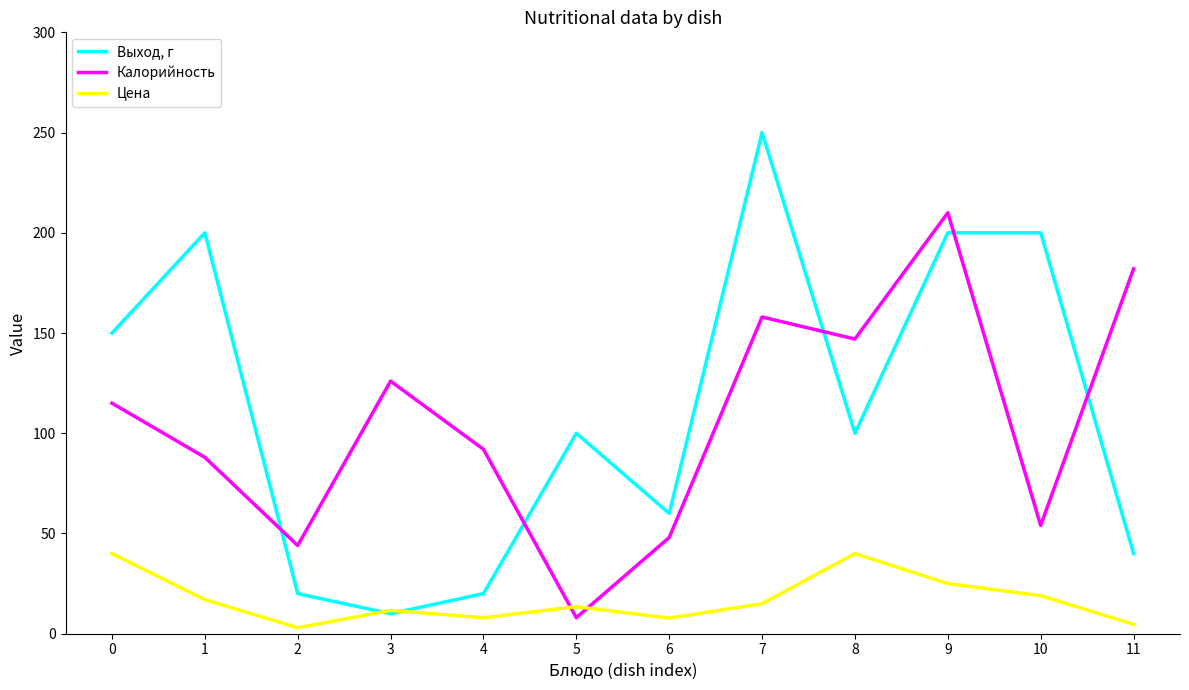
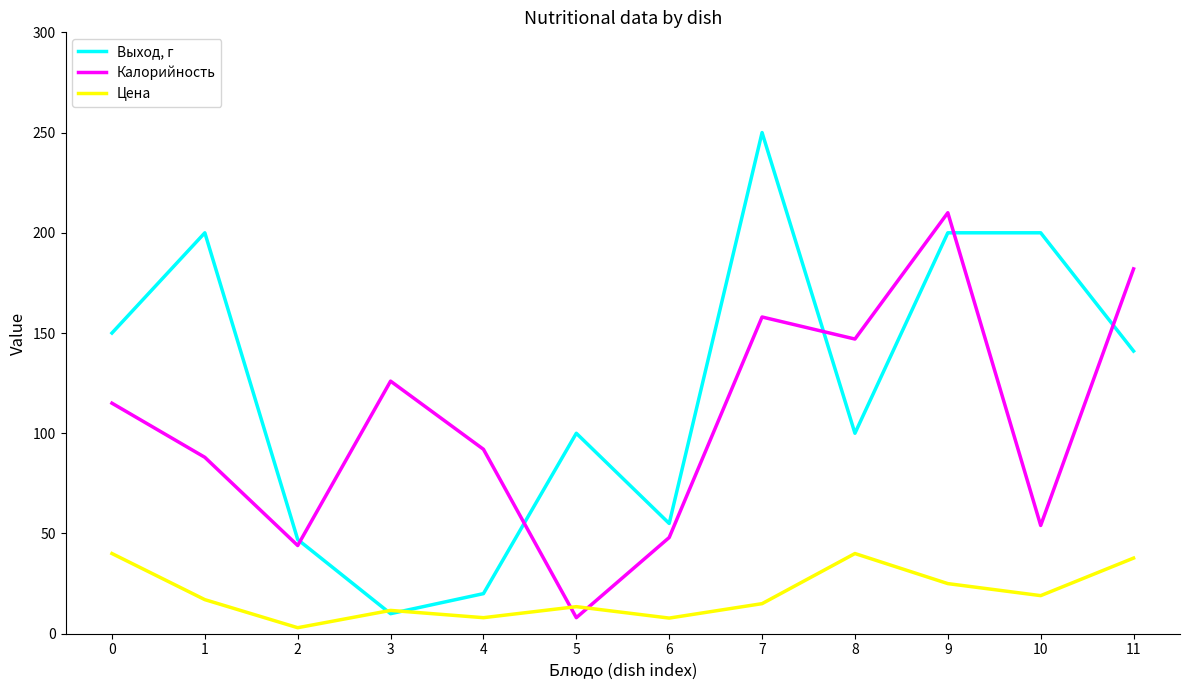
Выход, г, 2: 20 -> 47
Выход, г, 6: 60 -> 55
Выход, г, 11: 40 -> 141
Цена, 11: 5 -> 38
